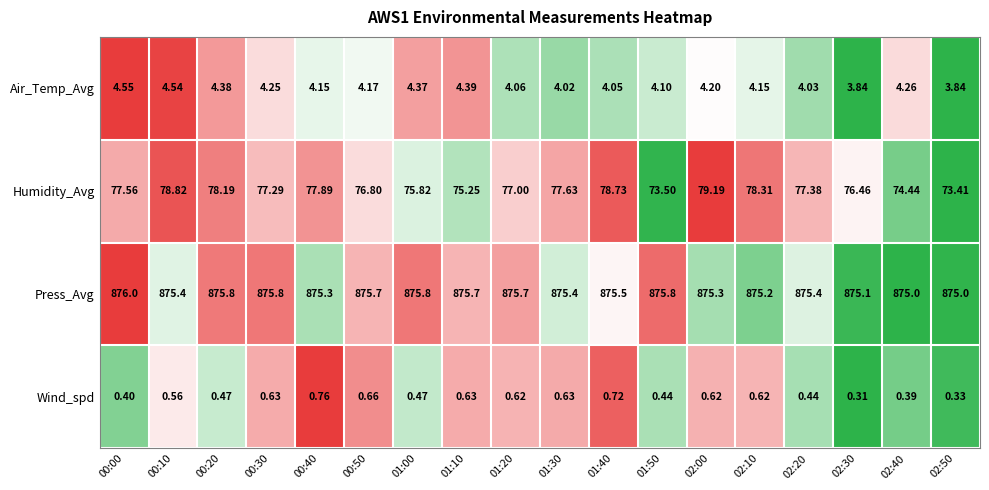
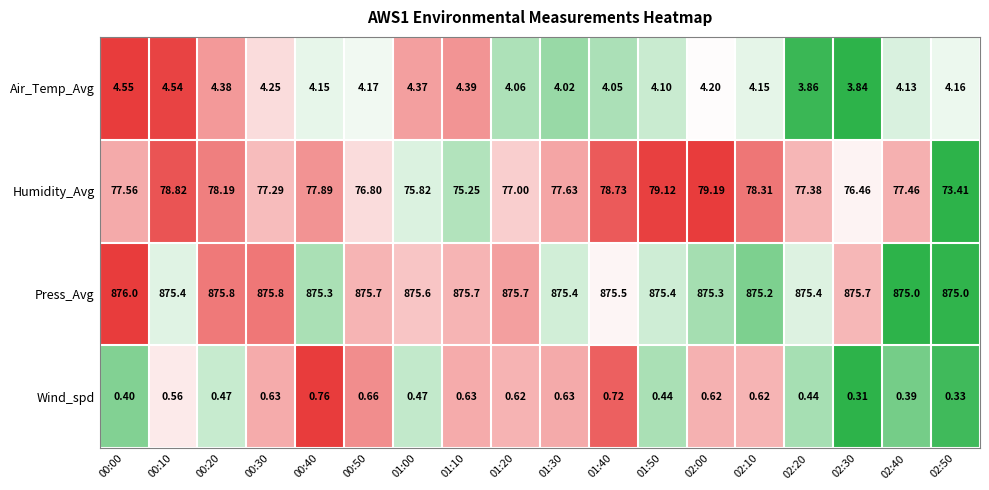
Air_Temp_Avg, 02:20: 4.03 -> 3.86
Air_Temp_Avg, 02:40: 4.26 -> 4.13
Air_Temp_Avg, 02:50: 3.84 -> 4.16
Humidity_Avg, 01:50: 73.50 -> 79.12
Humidity_Avg, 02:40: 74.44 -> 77.46
Press_Avg, 01:00: 875.8 -> 875.6
Press_Avg, 01:50: 875.8 -> 875.4
Press_Avg, 02:30: 875.1 -> 875.7
